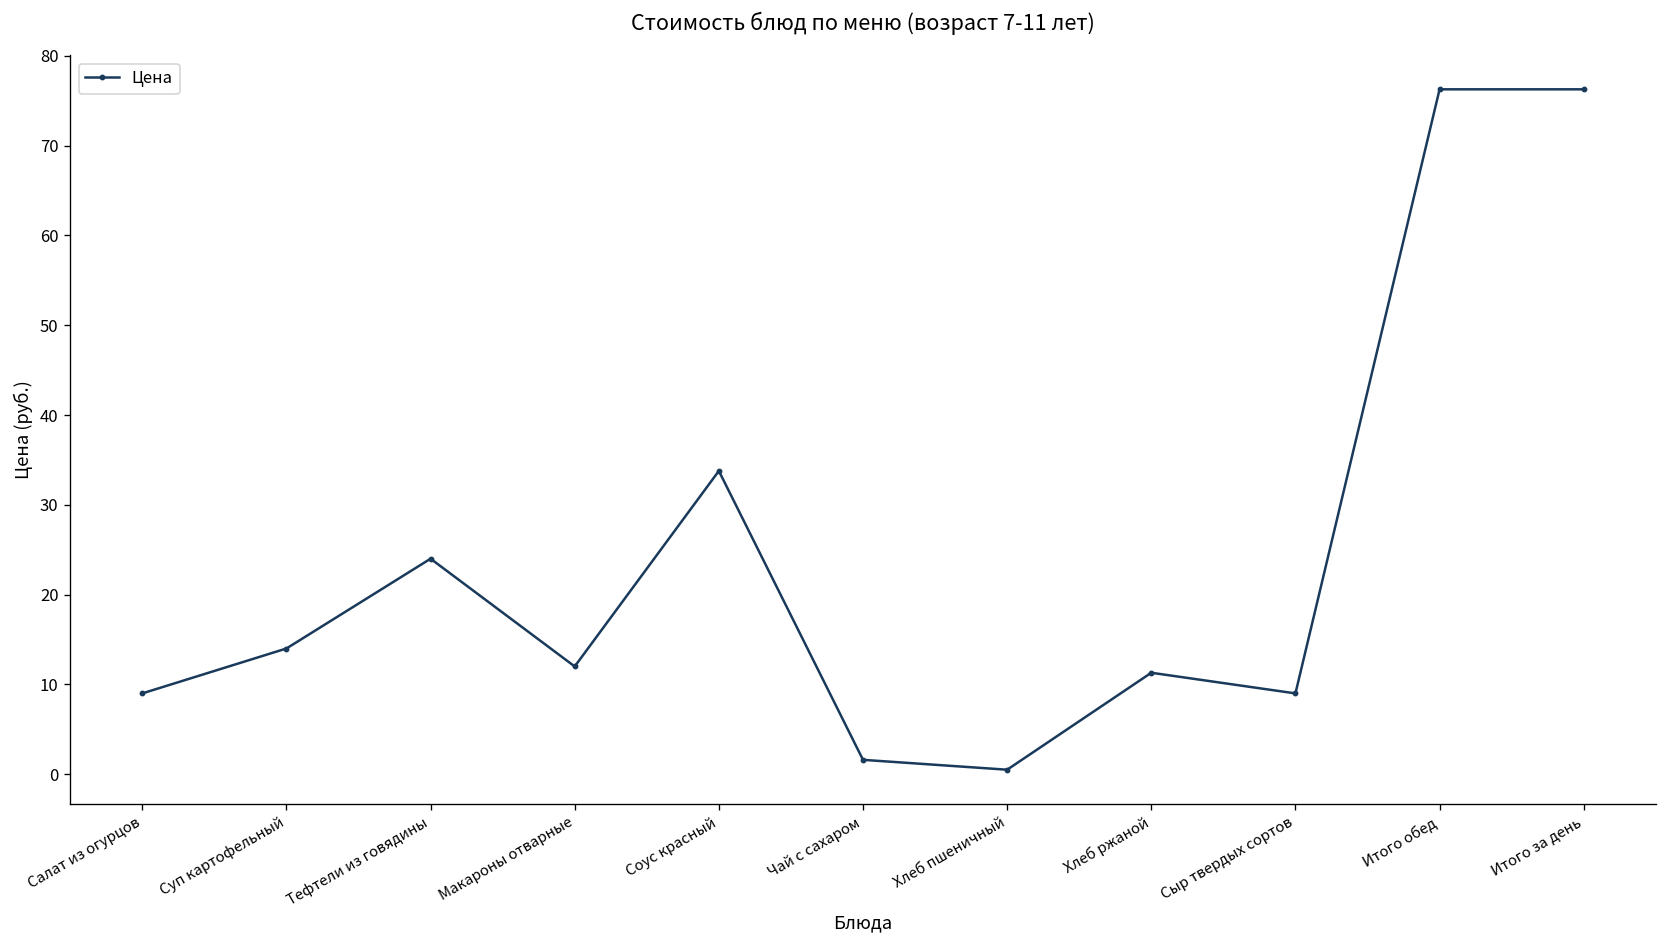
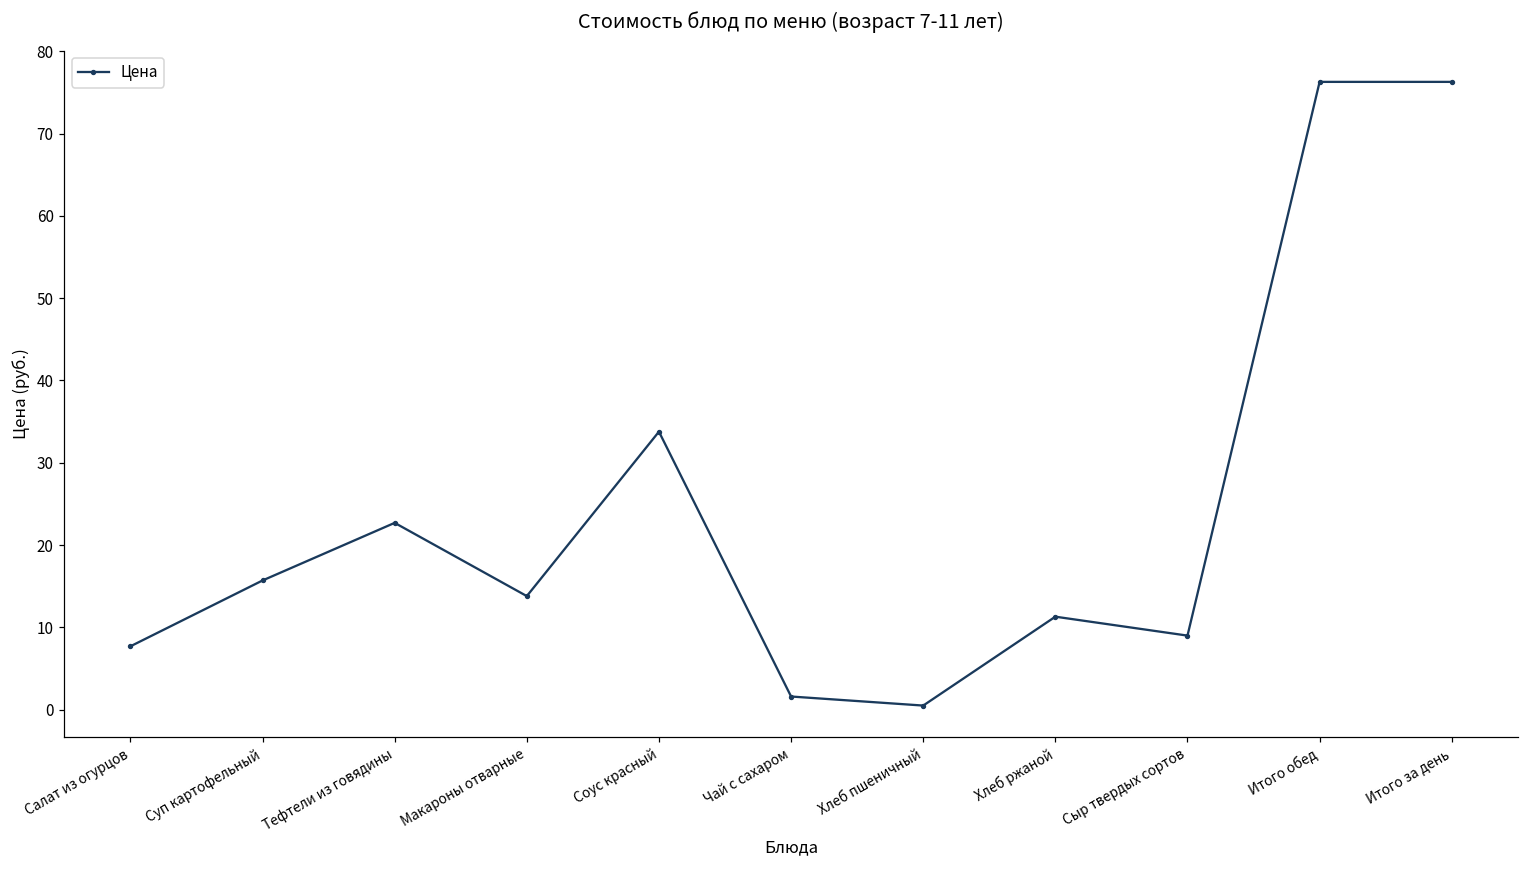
Салат из огурцов: 9 -> 8
Суп картофельный: 14 -> 16
Тефтели из говядины: 24 -> 23
Макароны отварные: 12 -> 14
